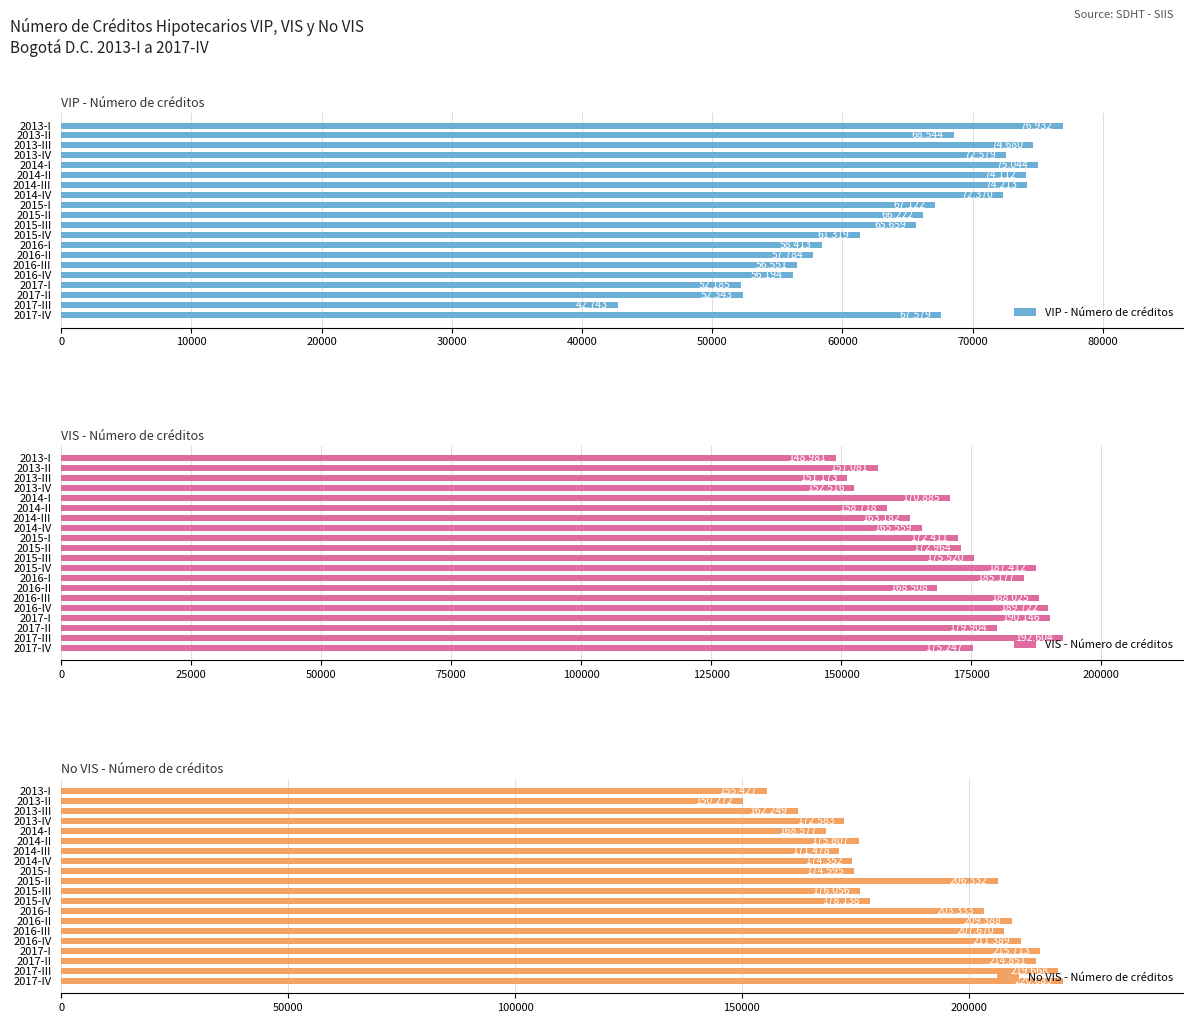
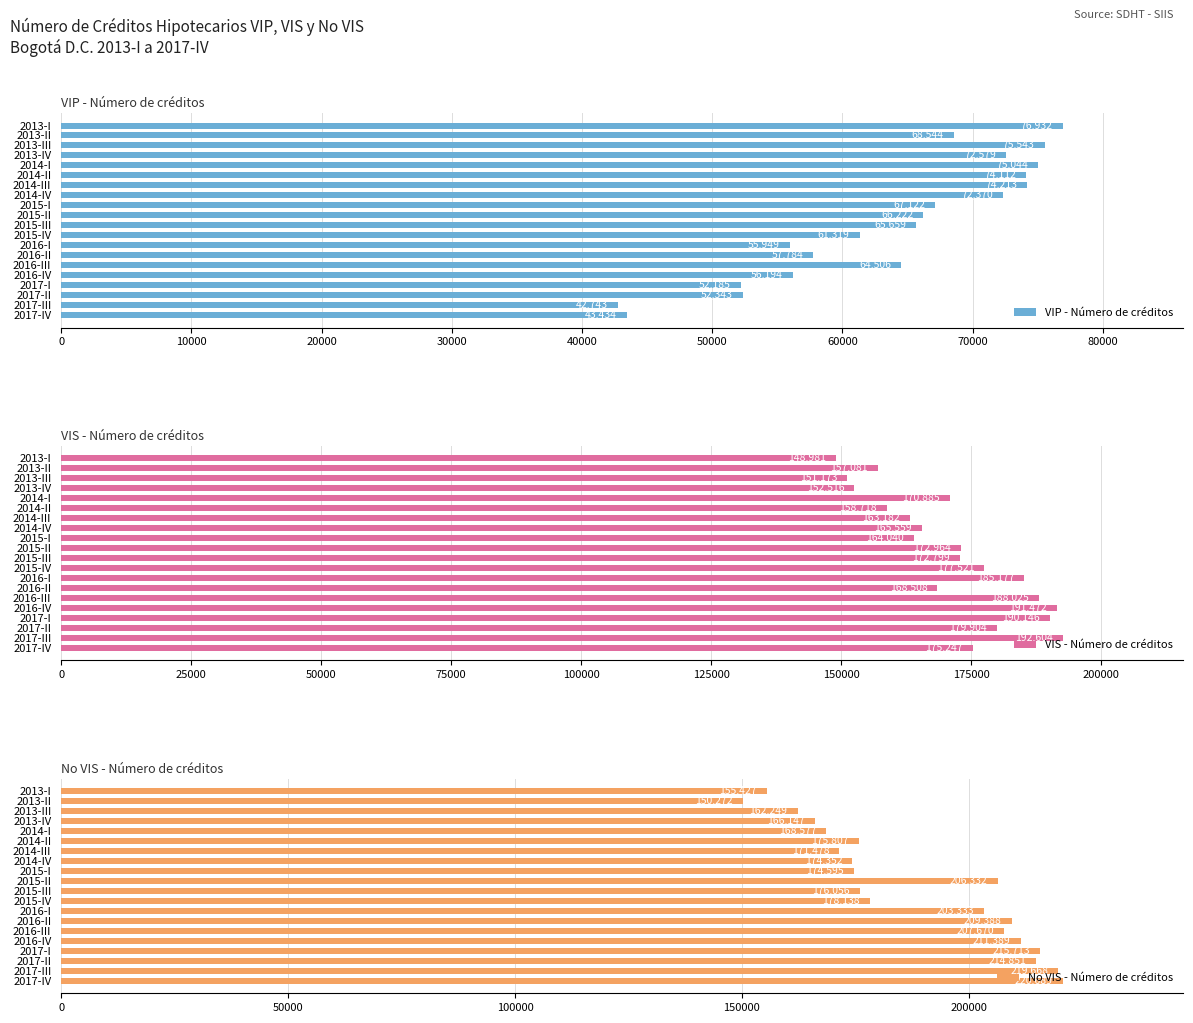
VIP - Número de créditos, 2013-III: 74700 -> 75500
VIP - Número de créditos, 2016-I: 58400 -> 55900
VIP - Número de créditos, 2016-III: 56600 -> 64500
VIP - Número de créditos, 2017-IV: 67600 -> 43400
VIS - Número de créditos, 2015-I: 172000 -> 164000
VIS - Número de créditos, 2015-III: 176000 -> 173000
VIS - Número de créditos, 2015-IV: 187000 -> 178000
VIS - Número de créditos, 2016-IV: 190000 -> 191000
No VIS - Número de créditos, 2013-IV: 172,583 -> 166,147
